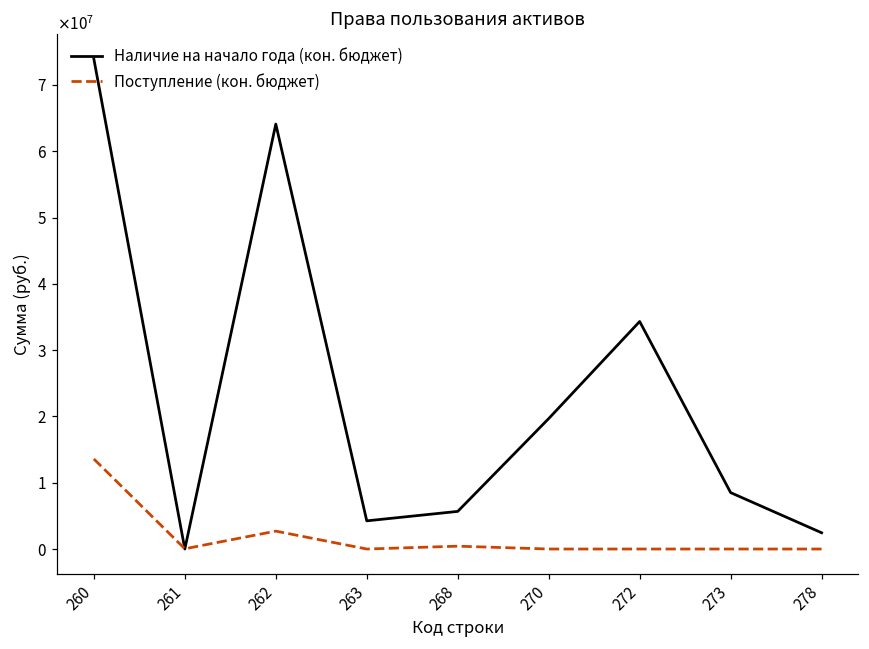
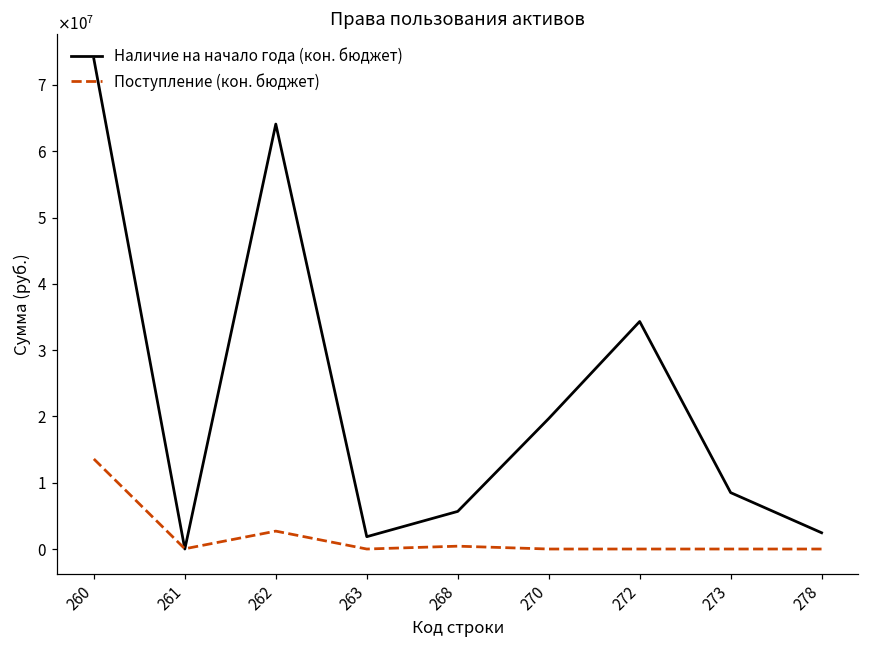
Наличие на начало года (кон. бюджет), 263: 4000000 -> 2000000
